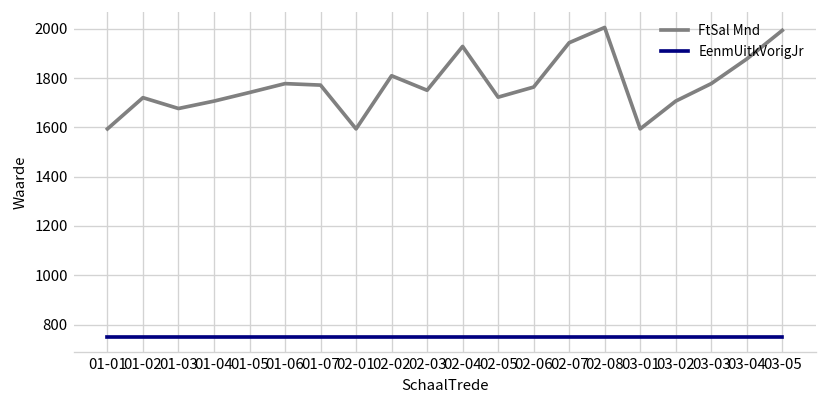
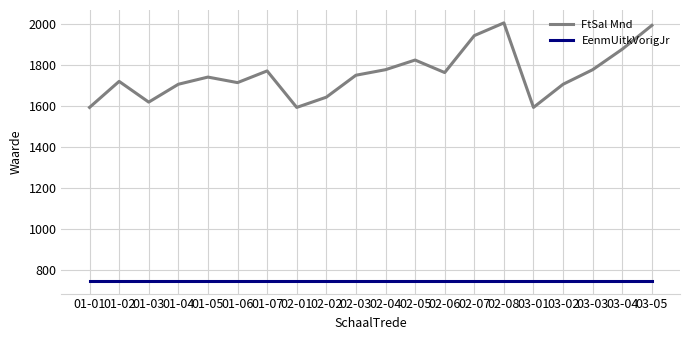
FtSal Mnd, 01-03: 1680 -> 1620
FtSal Mnd, 01-06: 1780 -> 1720
FtSal Mnd, 02-02: 1810 -> 1640
FtSal Mnd, 02-04: 1930 -> 1780
FtSal Mnd, 02-05: 1720 -> 1830
